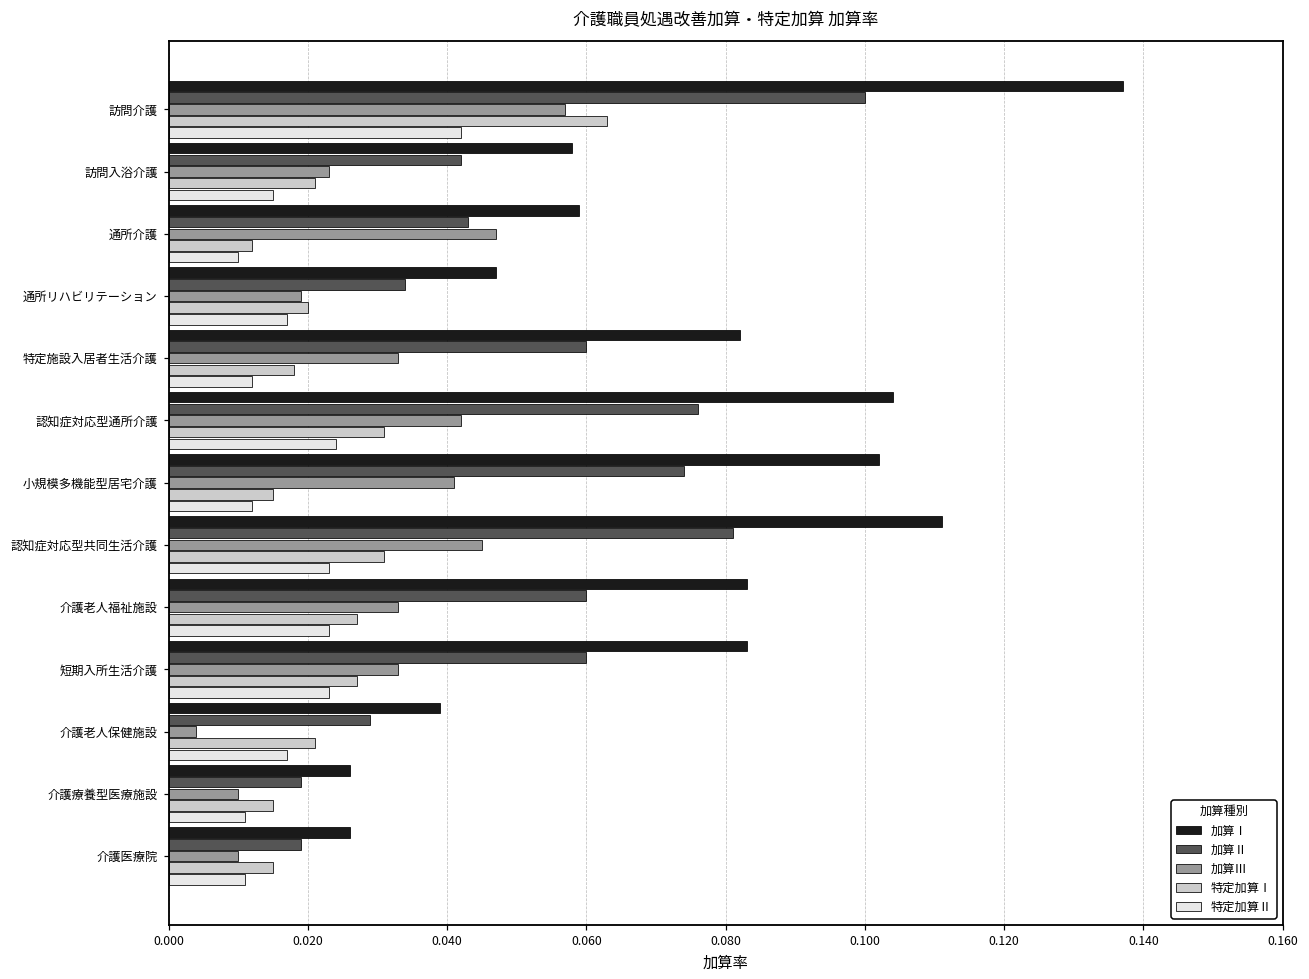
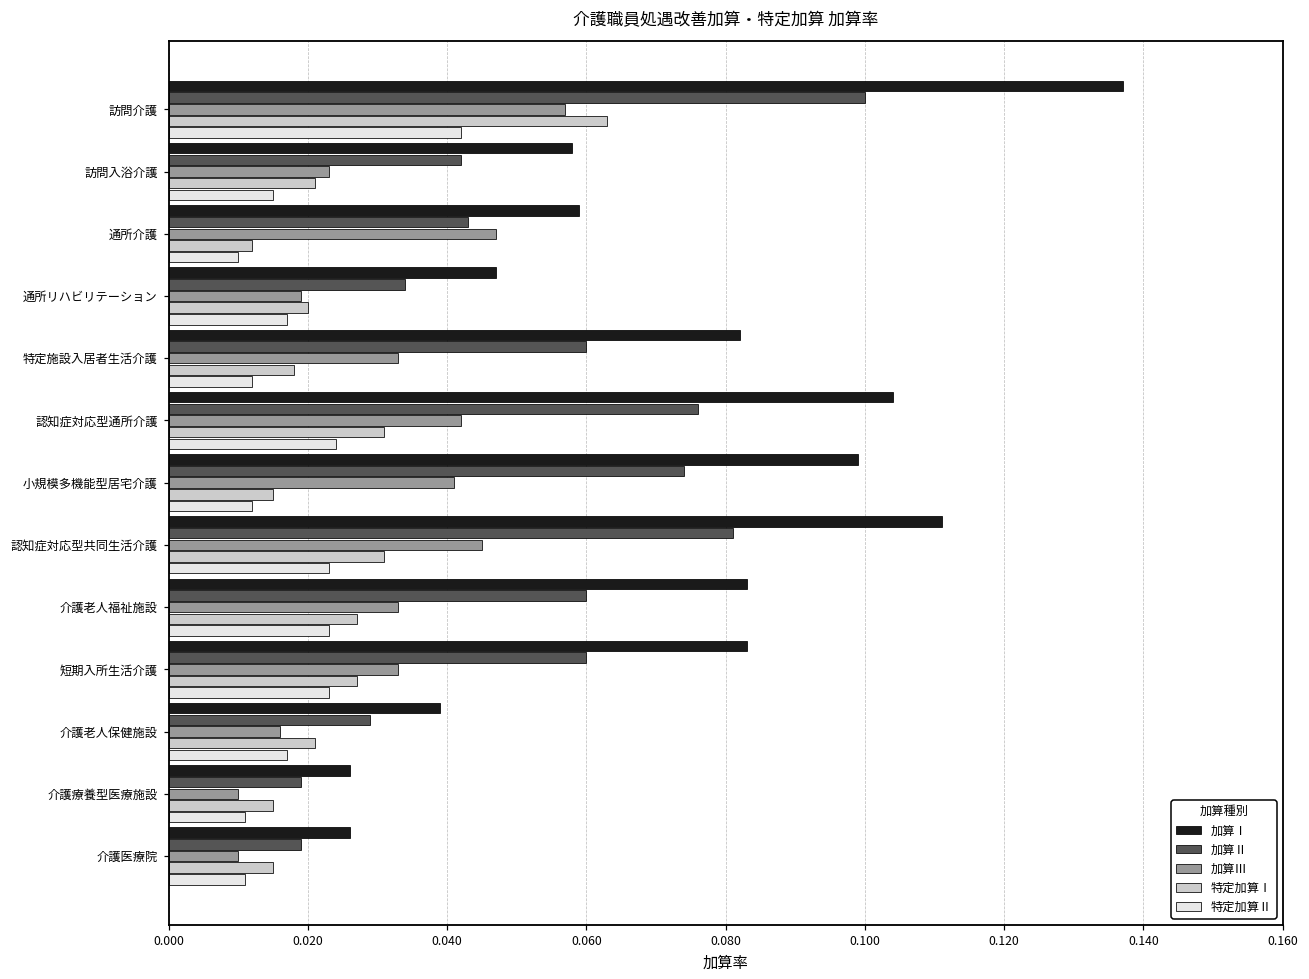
加算Ⅰ, 小規模多機能型居宅介護: 0.102 -> 0.099
加算Ⅲ, 介護老人保健施設: 0.004 -> 0.016
